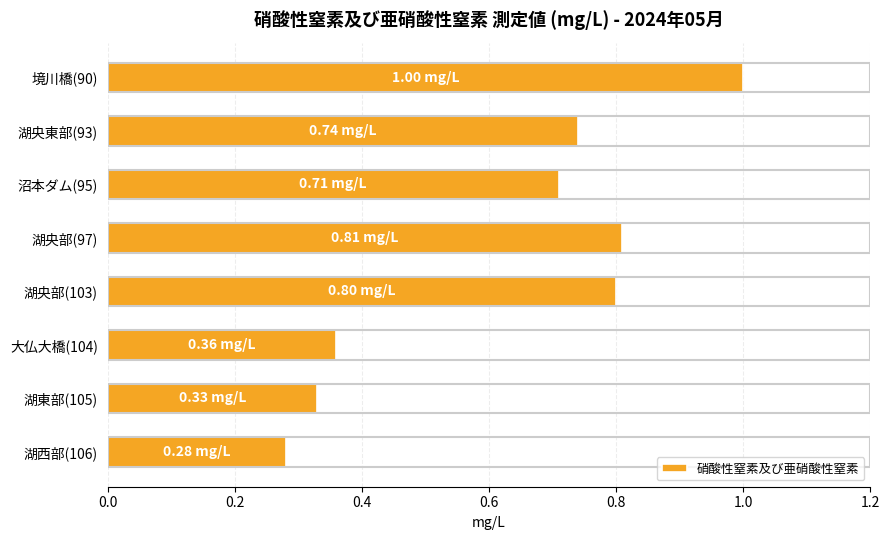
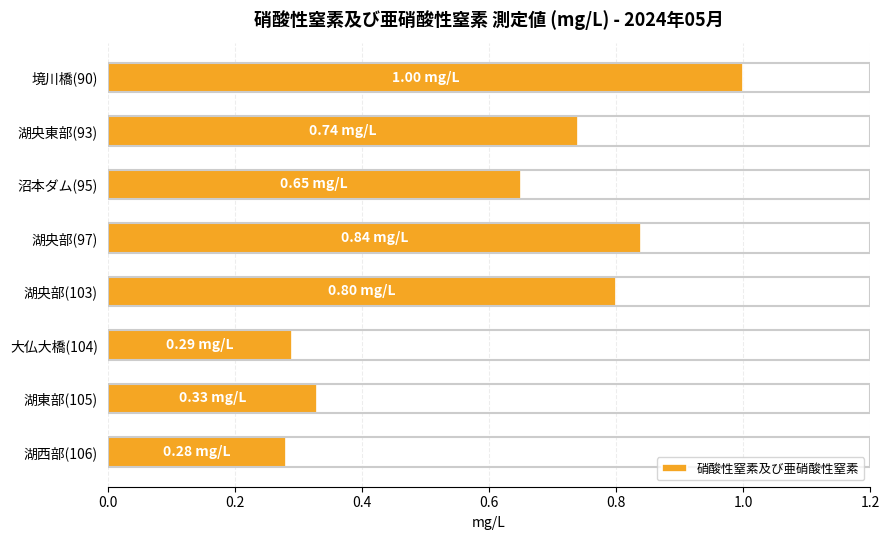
沼本ダム(95): 0.71 -> 0.65
湖央部(97): 0.81 -> 0.84
大仏大橋(104): 0.36 -> 0.29
